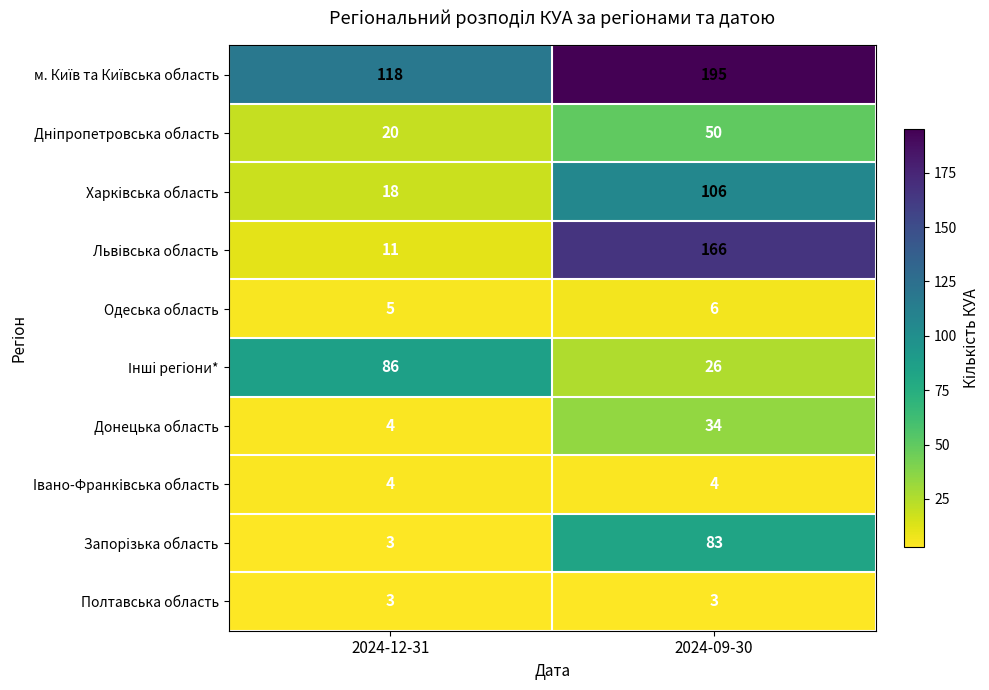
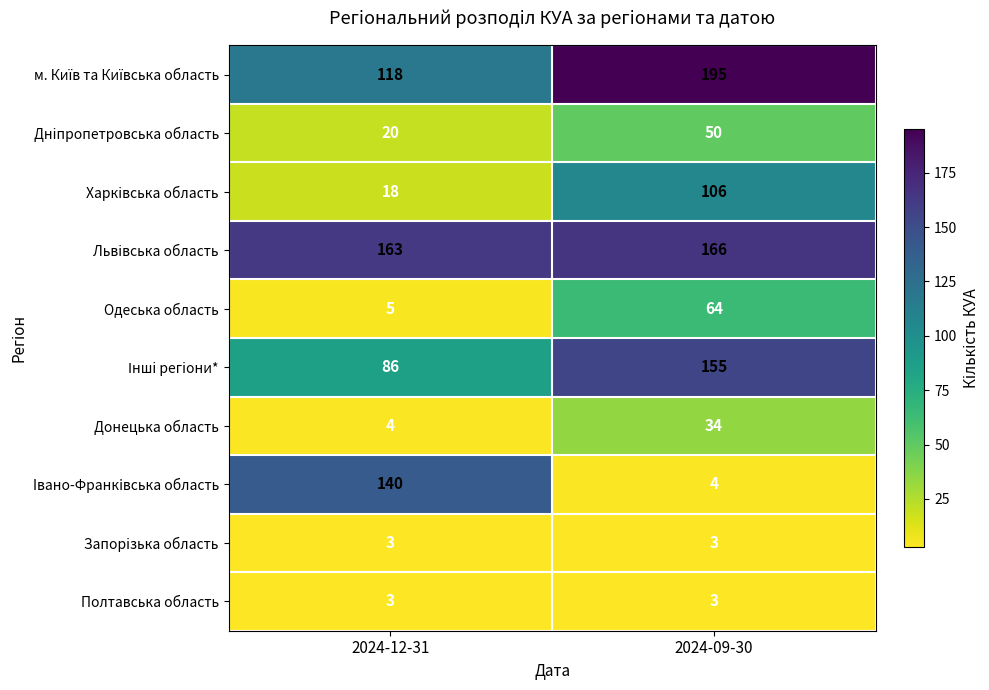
Львівська область, 2024-12-31: 11 -> 163
Одеська область, 2024-09-30: 6 -> 64
Інші регіони*, 2024-09-30: 26 -> 155
Iвано-Франкiвська область, 2024-12-31: 4 -> 140
Запорізька область, 2024-09-30: 83 -> 3
